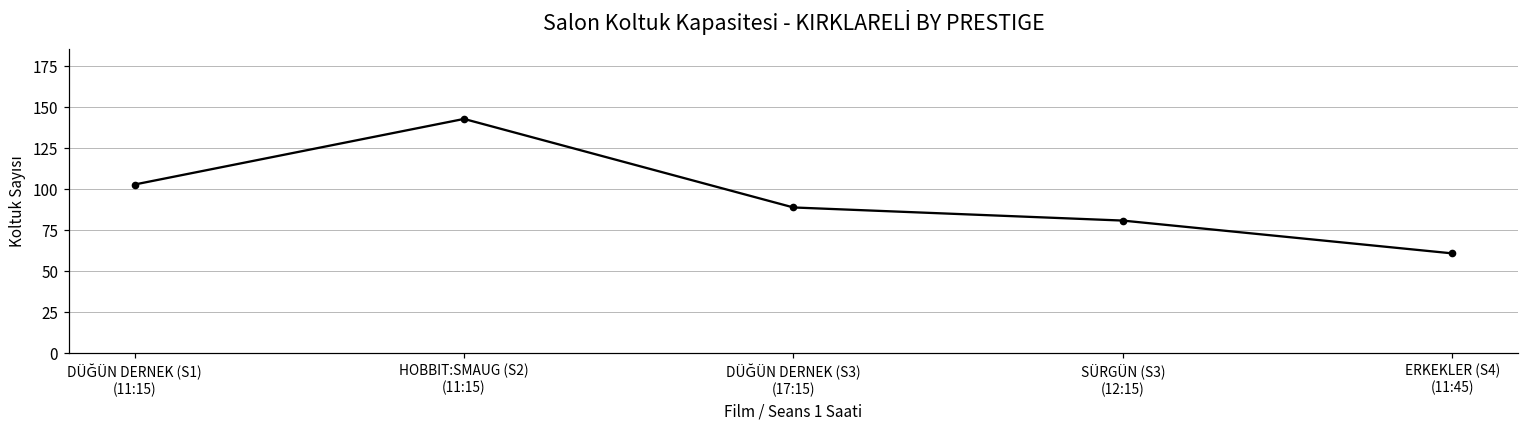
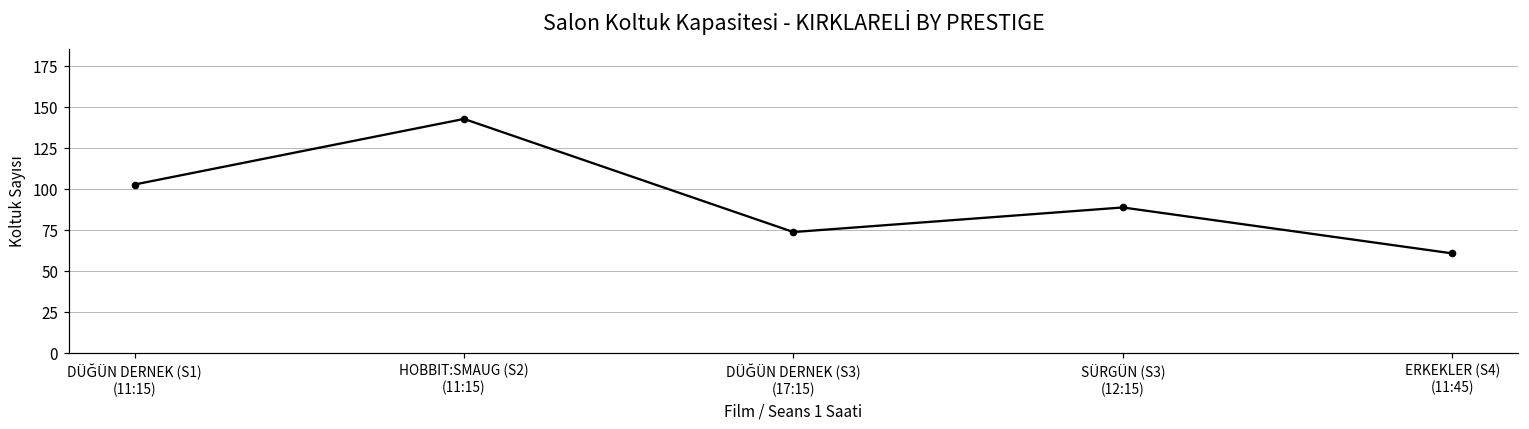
DÜĞÜN DERNEK (S3) (17:15): 89 -> 74
SÜRGÜN (S3) (12:15): 81 -> 89
